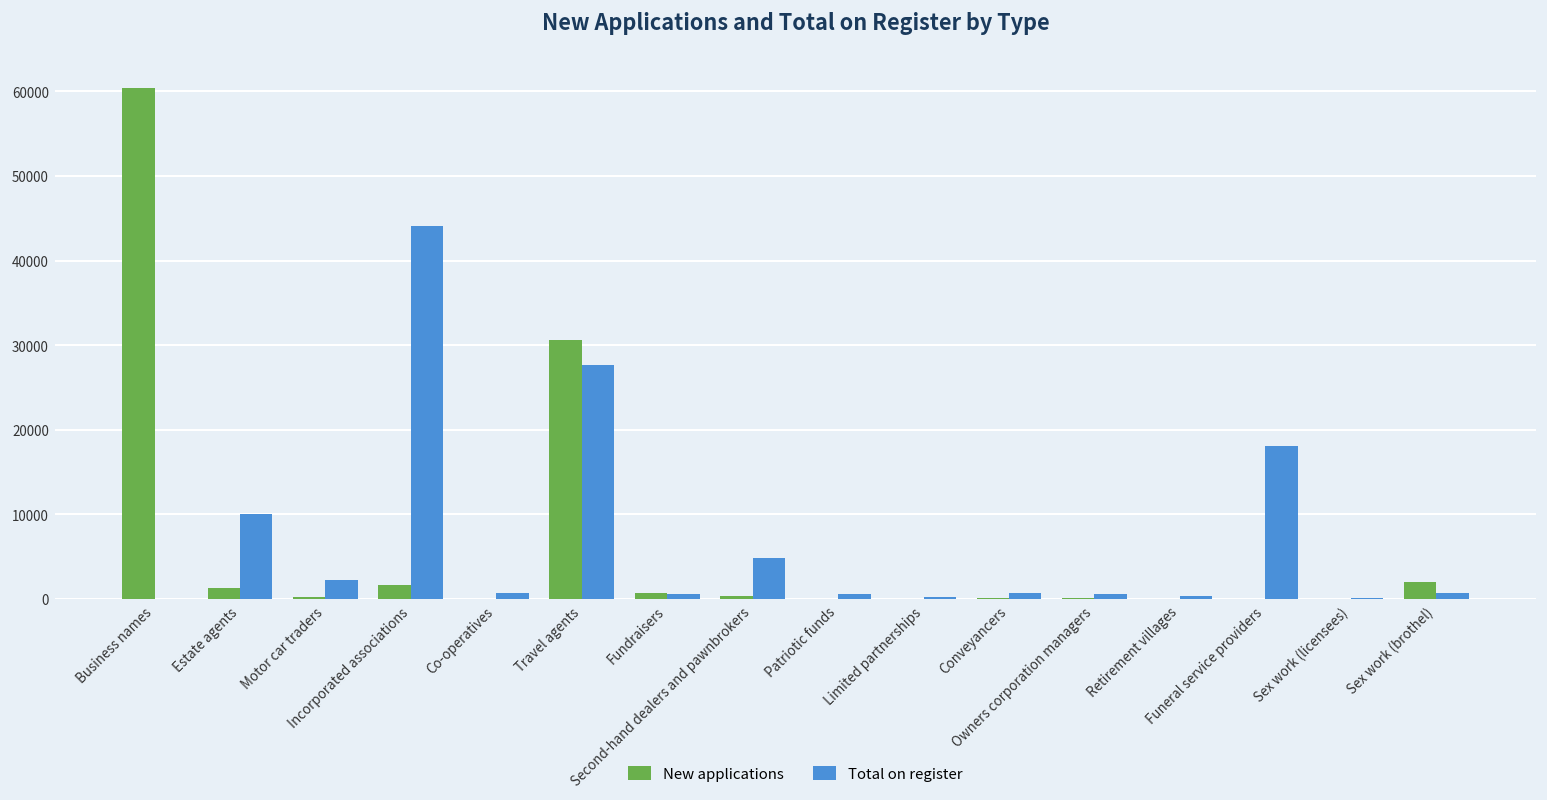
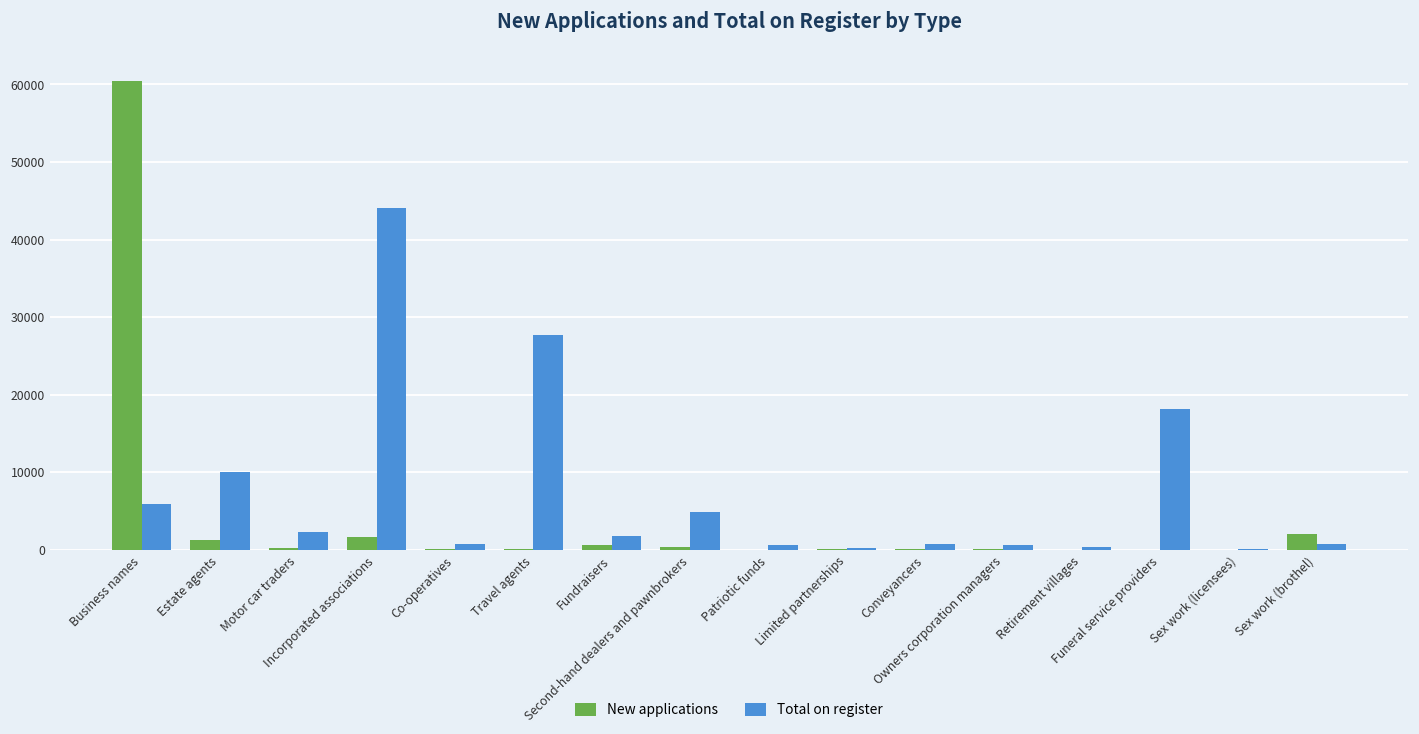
Total on register, Business names: 0 -> 6000
New applications, Travel agents: 31000 -> 0
Total on register, Fundraisers: 1000 -> 2000
